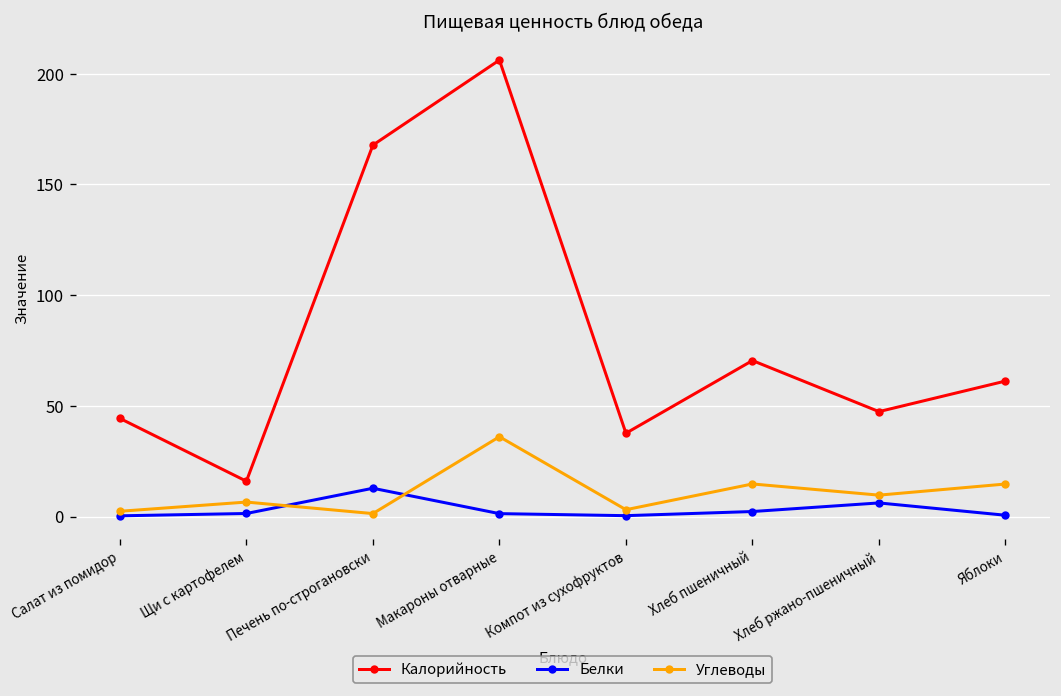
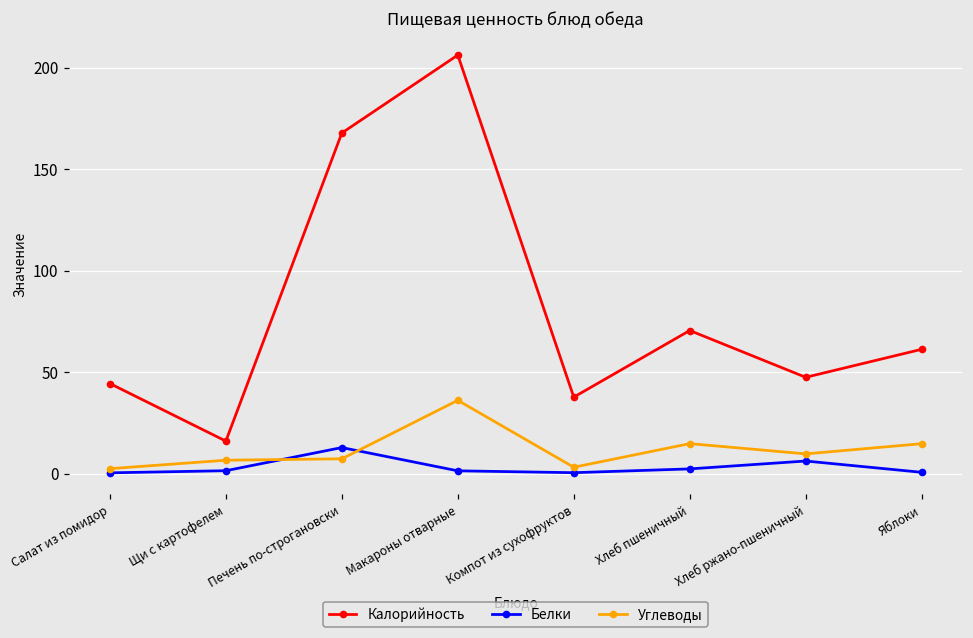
Углеводы, Печень по-строгановски: 1 -> 7
